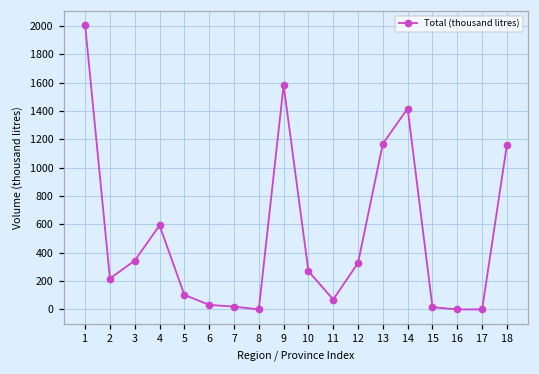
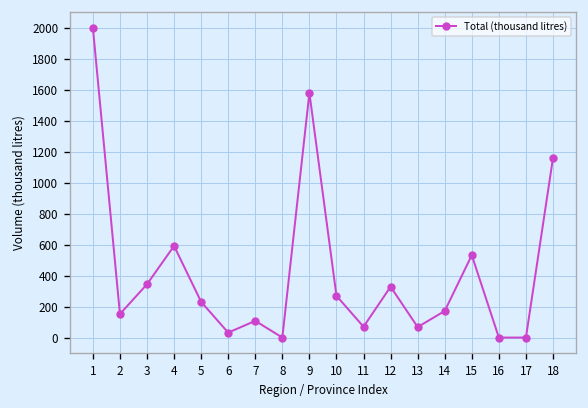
2: 220 -> 150
5: 100 -> 230
7: 20 -> 110
13: 1170 -> 70
14: 1420 -> 170
15: 20 -> 530
